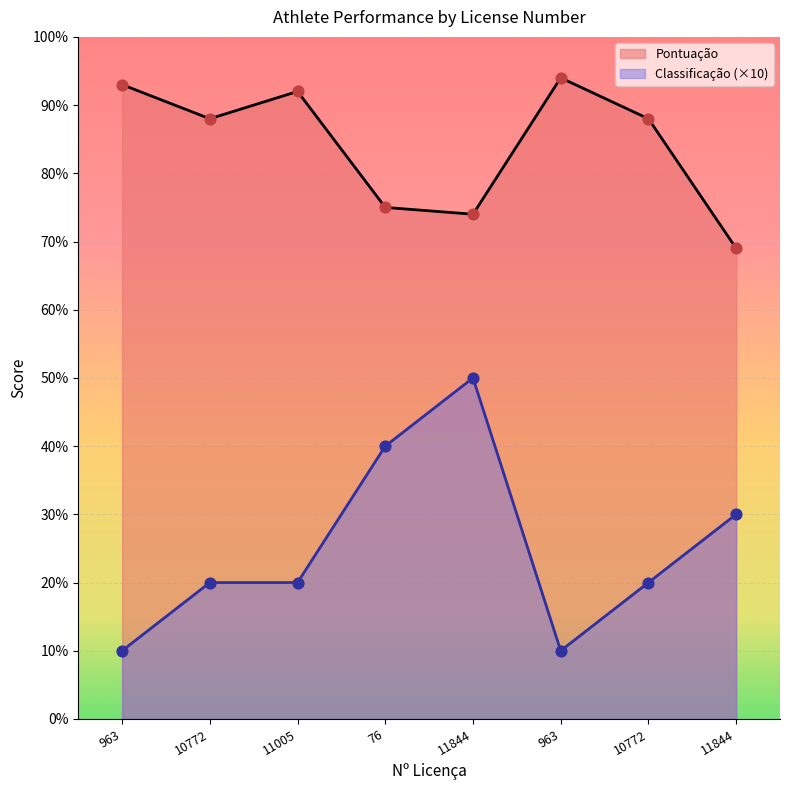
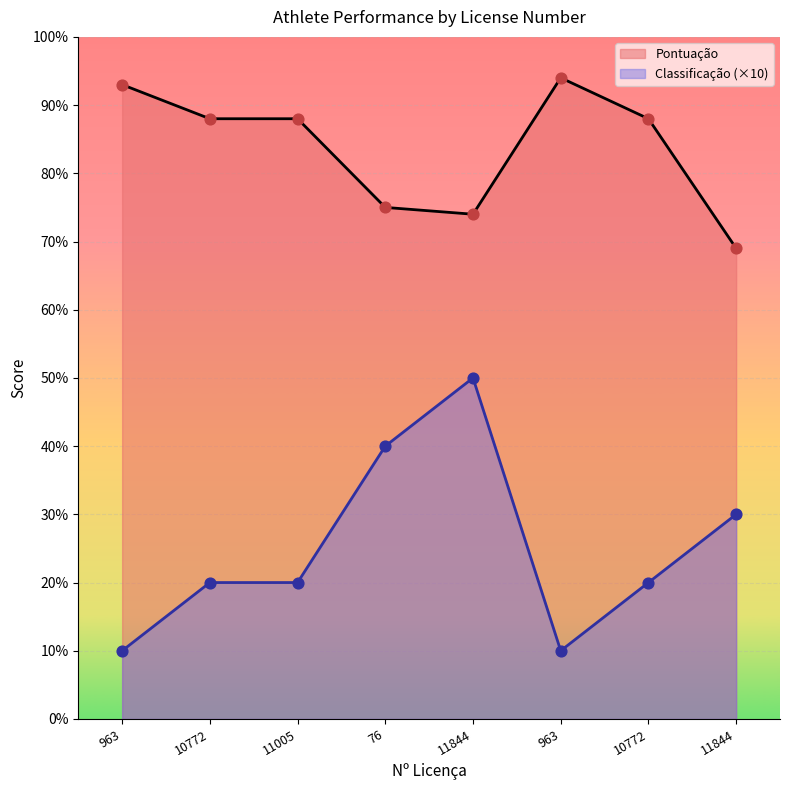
Pontuação, 11005: 92% -> 88%
